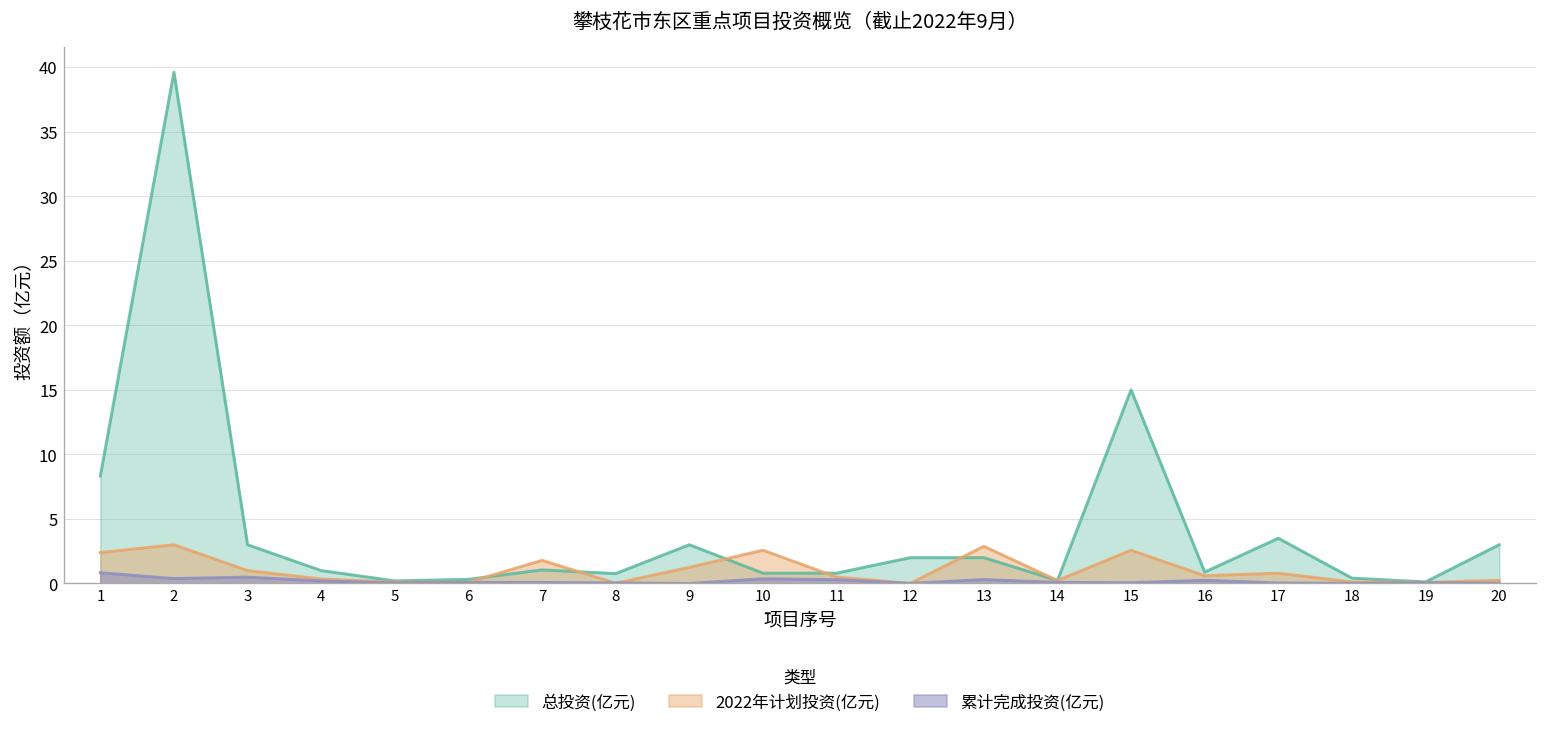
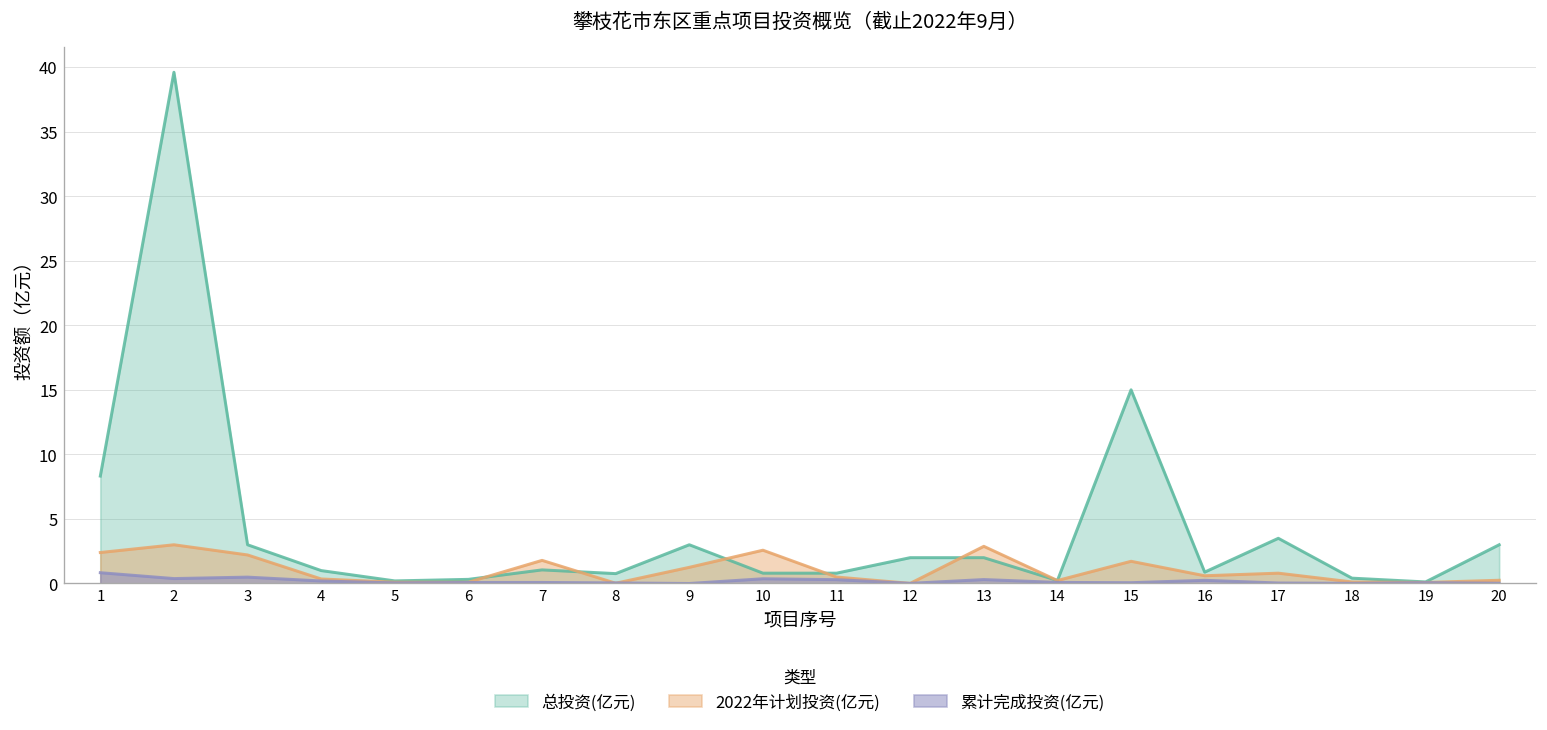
2022年计划投资(亿元), 3: 1.0 -> 2.2
2022年计划投资(亿元), 15: 2.6 -> 1.7
